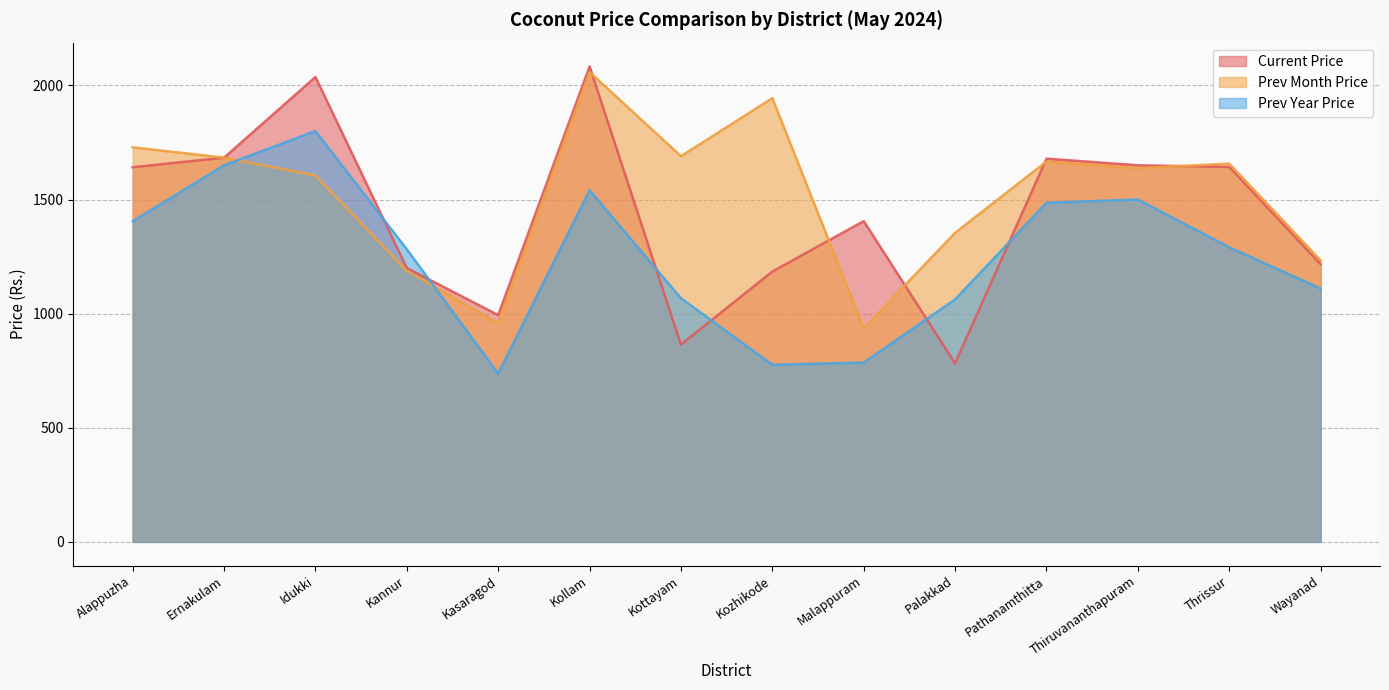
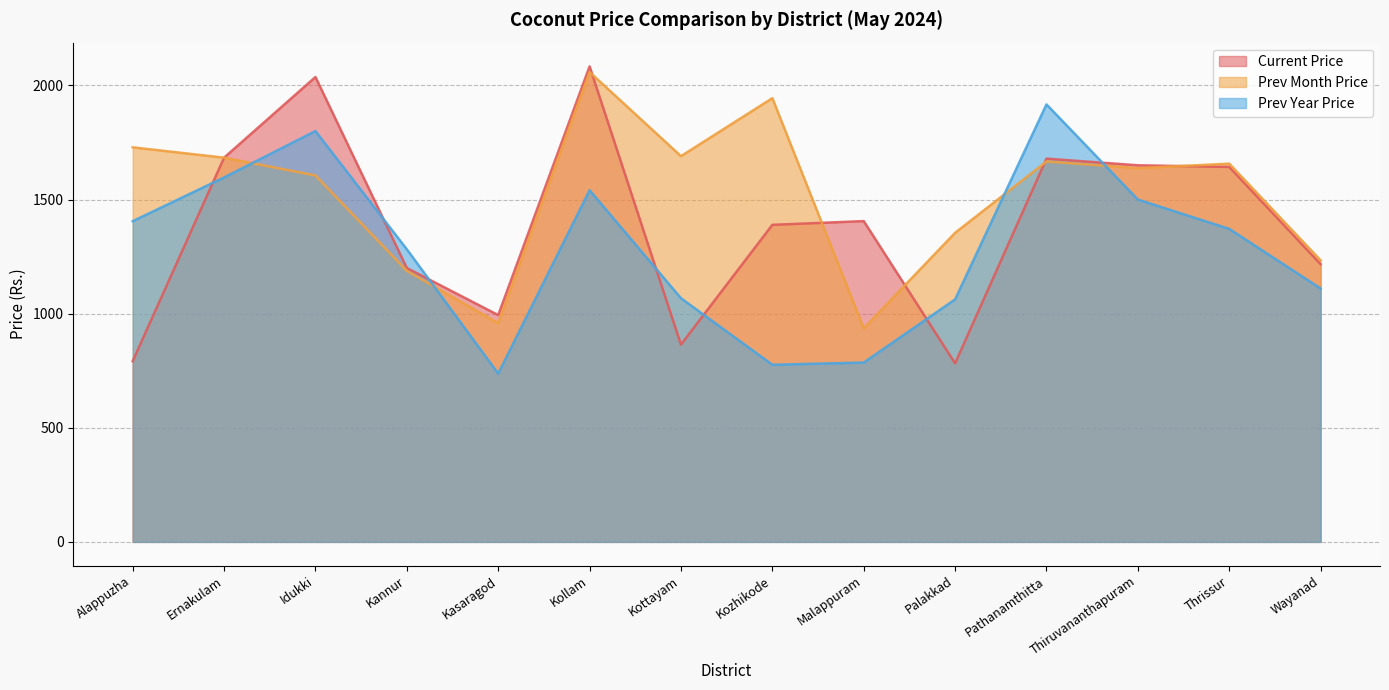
Current Price, Alappuzha: 1640 -> 790
Prev Year Price, Ernakulam: 1650 -> 1600
Current Price, Kozhikode: 1180 -> 1390
Prev Year Price, Pathanamthitta: 1490 -> 1920
Prev Year Price, Thrissur: 1290 -> 1370
